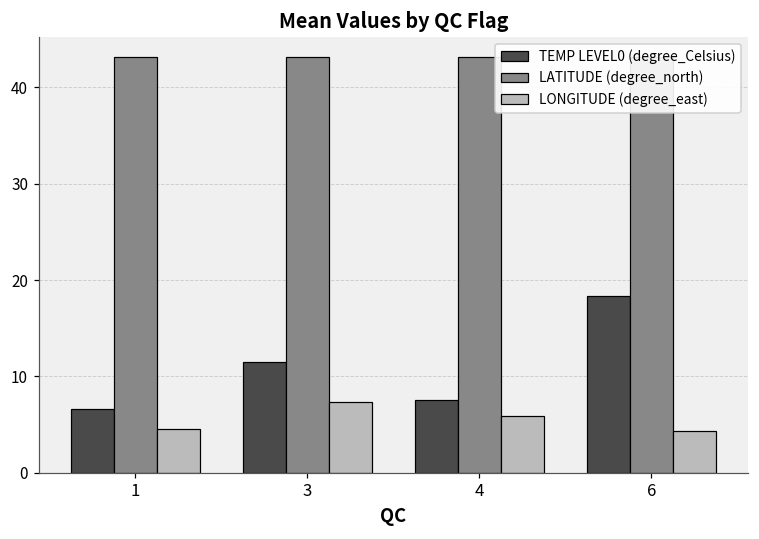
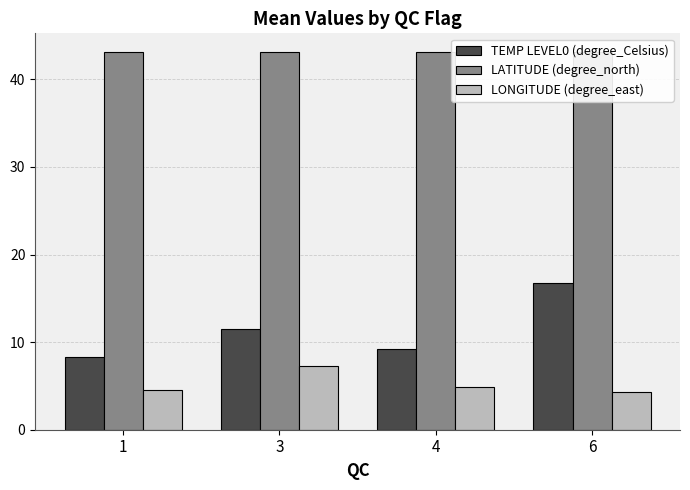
TEMP LEVEL0 (degree_Celsius), 1: 7 -> 8
TEMP LEVEL0 (degree_Celsius), 4: 8 -> 9
LONGITUDE (degree_east), 4: 6 -> 5
TEMP LEVEL0 (degree_Celsius), 6: 18 -> 17
